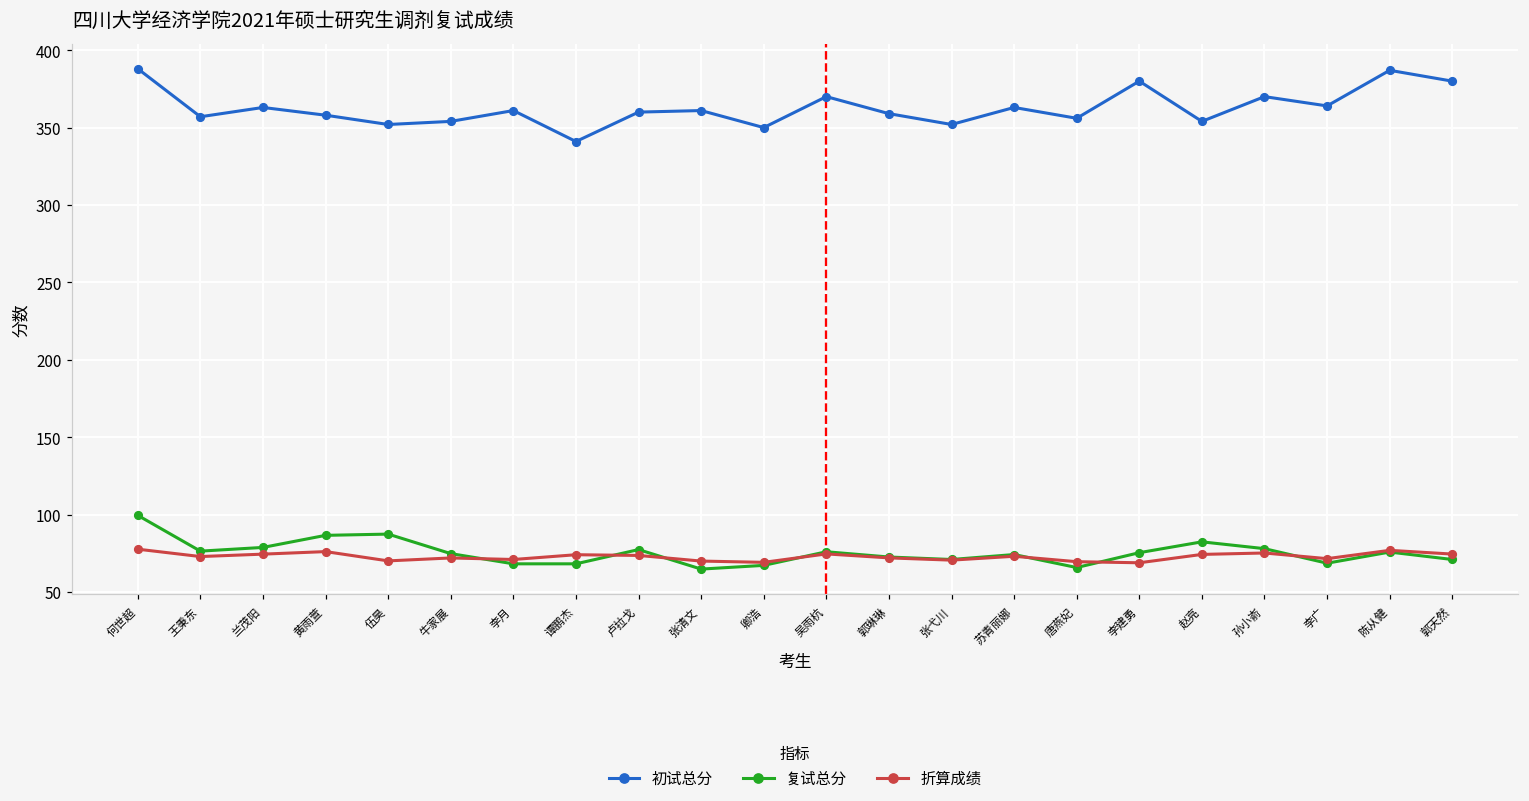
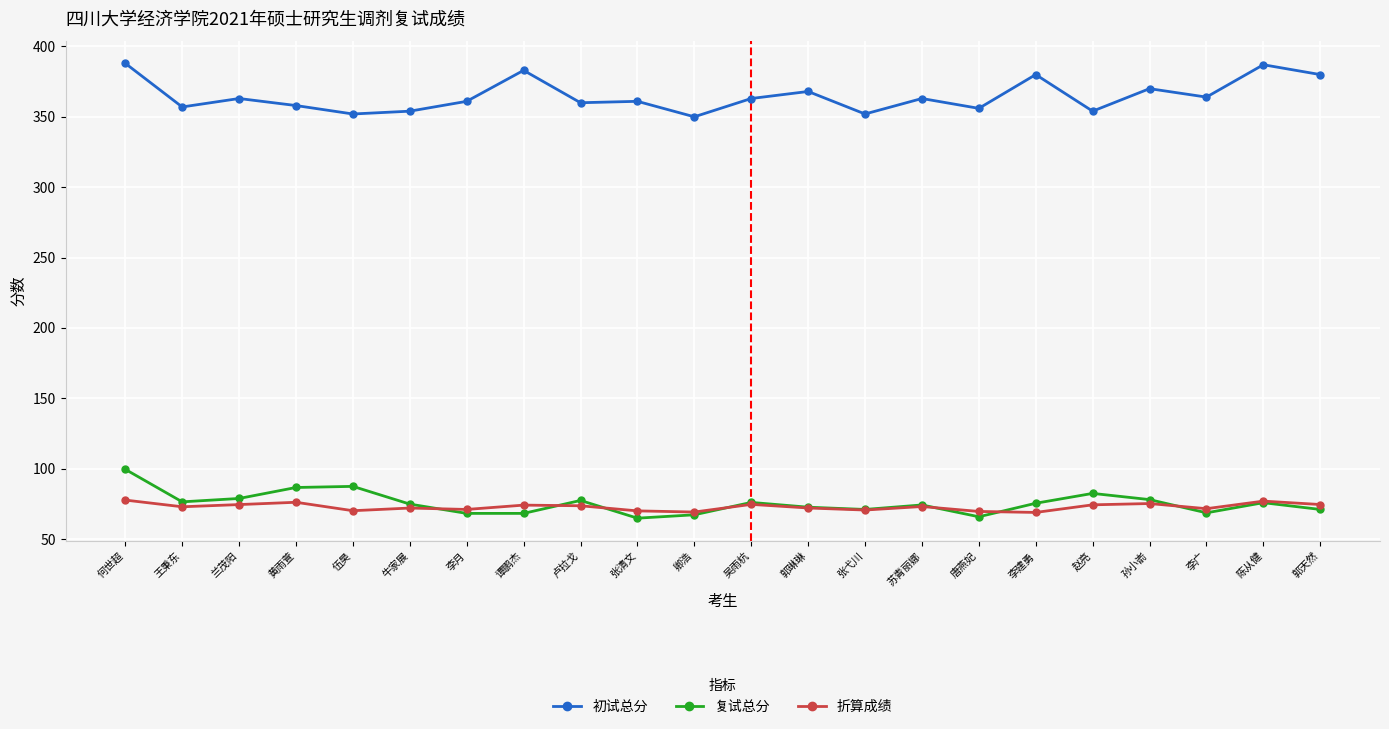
初试总分, 谭鹏杰: 341 -> 383
初试总分, 吴雨杭: 370 -> 363
初试总分, 郭琳琳: 359 -> 368
